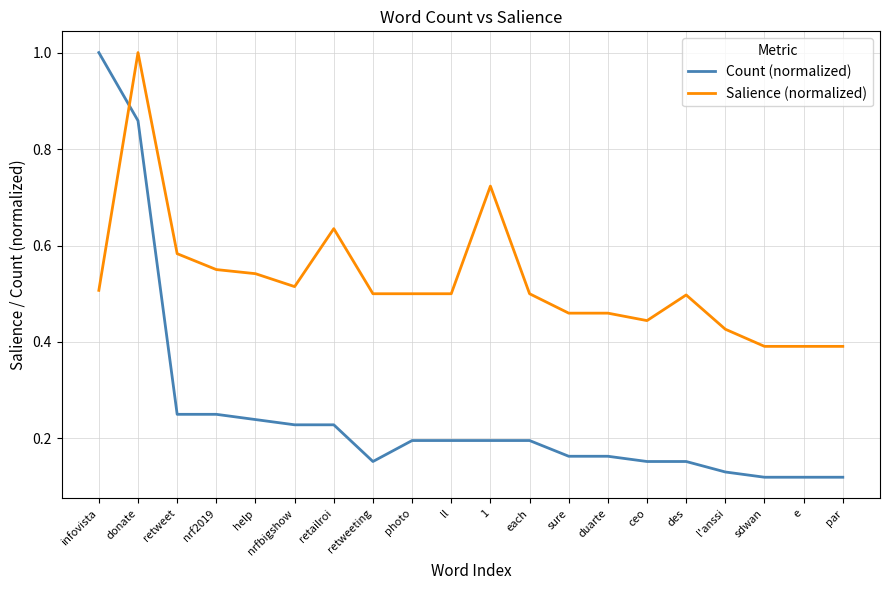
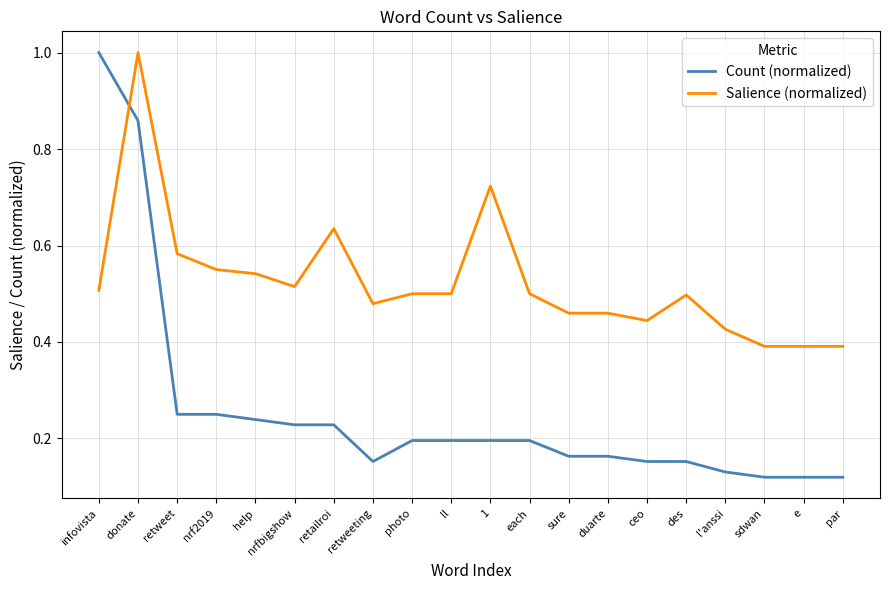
Salience (normalized), retweeting: 0.50 -> 0.48
